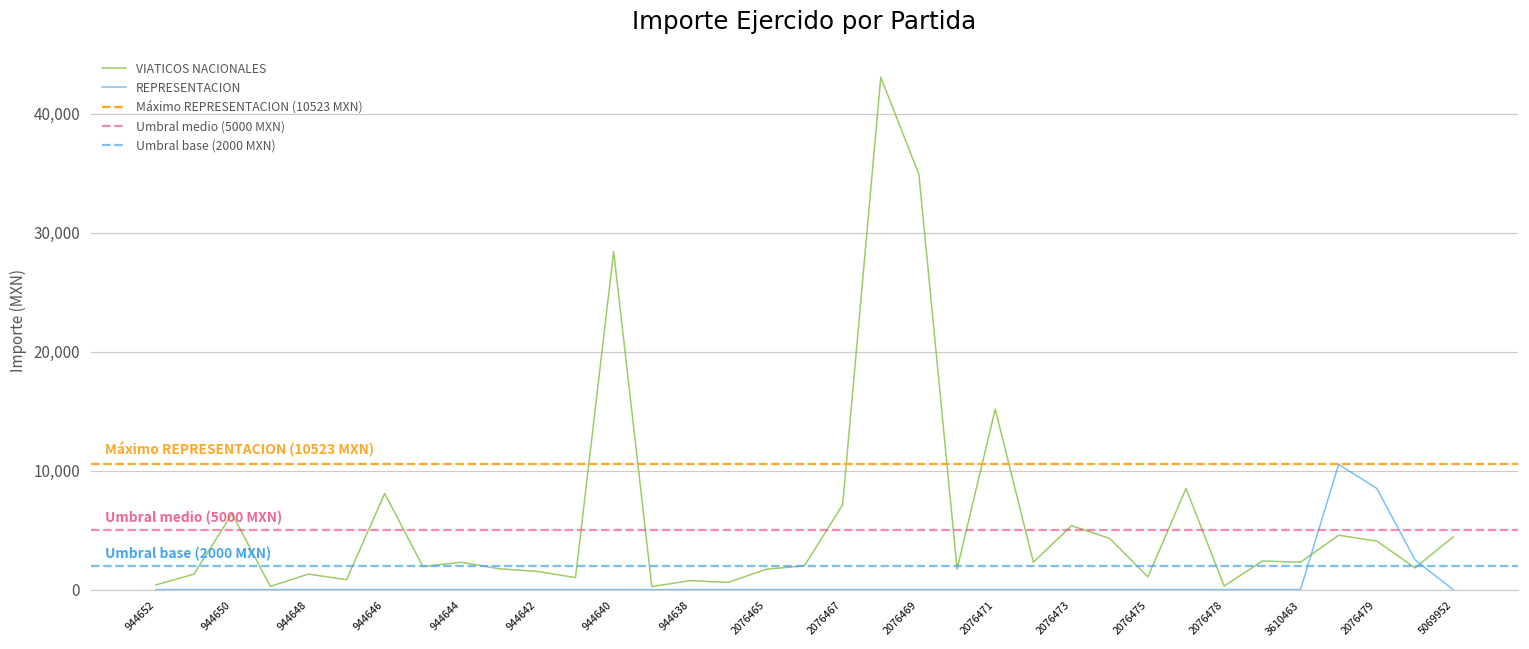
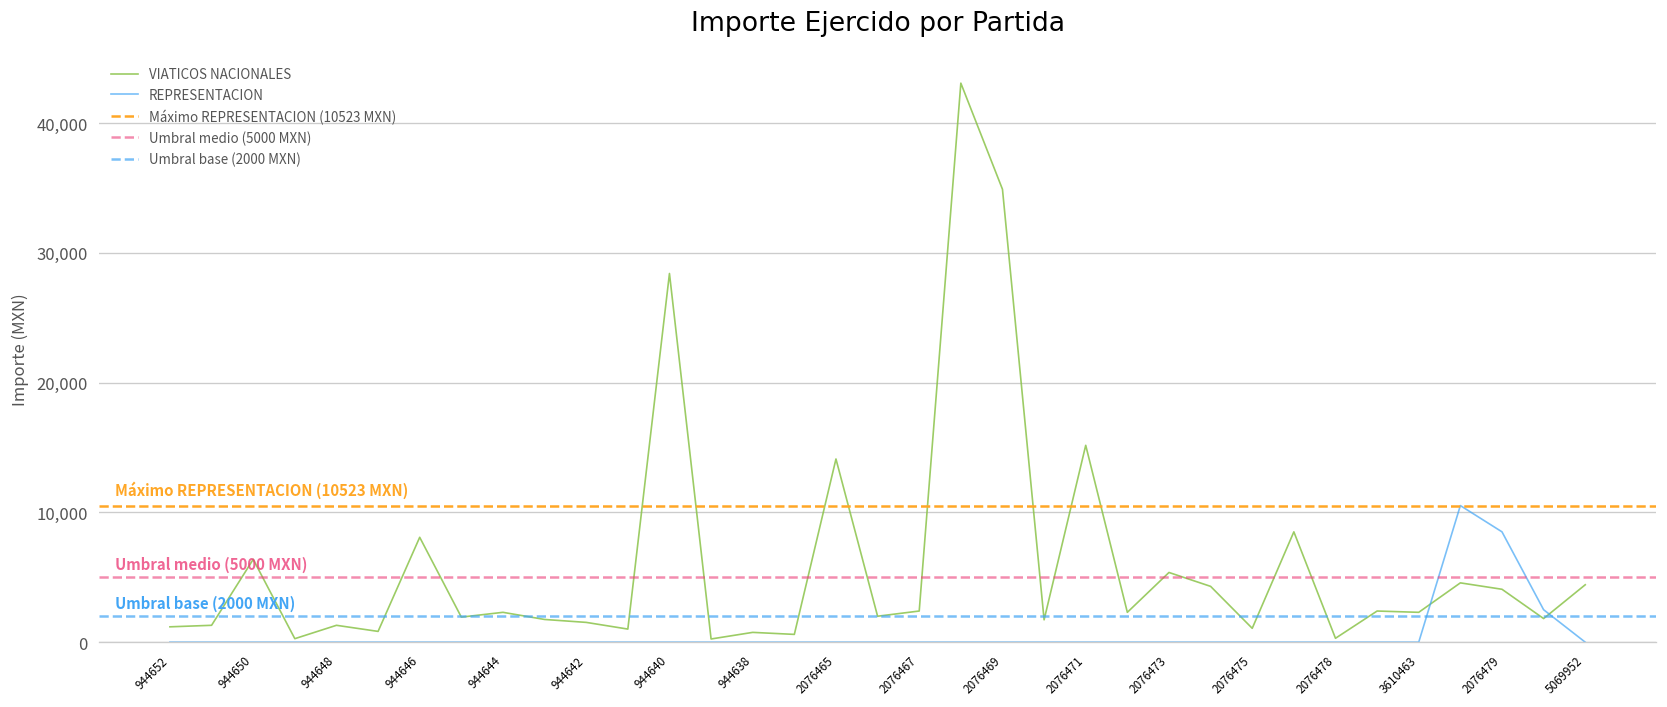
VIATICOS NACIONALES, 944652: 400 -> 1,200
VIATICOS NACIONALES, 2076465: 1,700 -> 14,100
VIATICOS NACIONALES, 2076467: 7,100 -> 2,400
